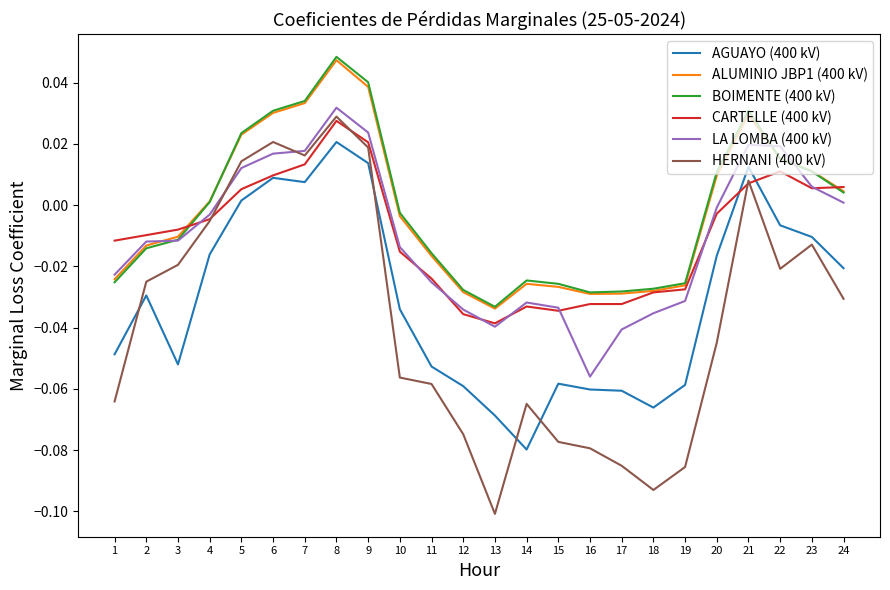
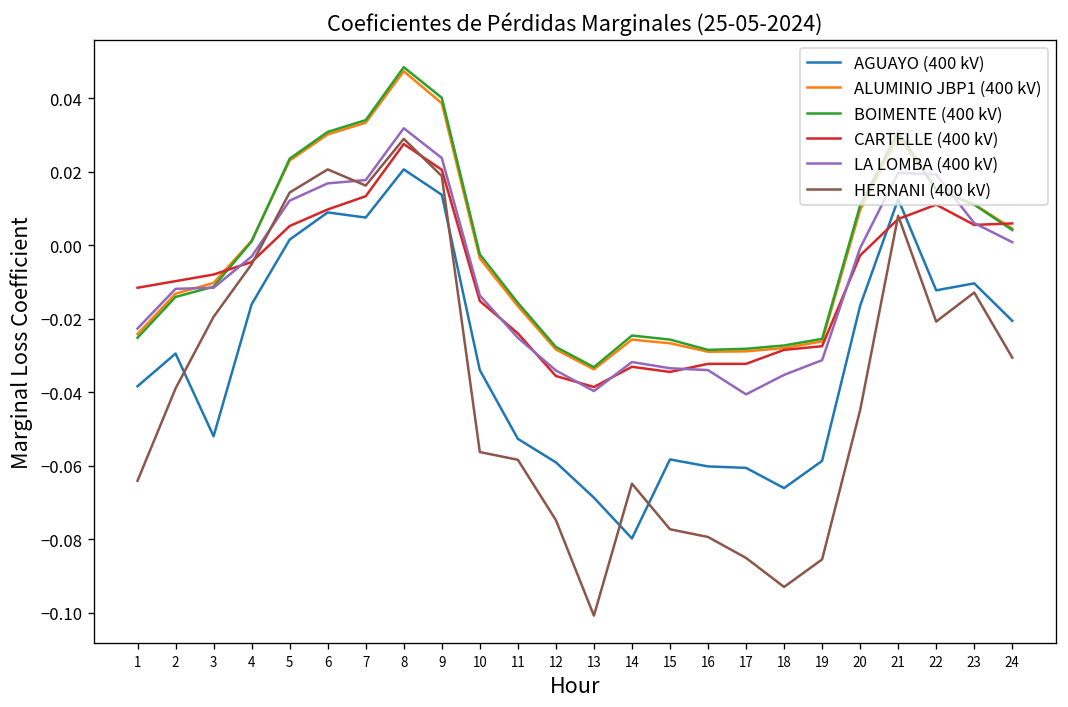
AGUAYO (400 kV), 1: -0.049 -> -0.038
HERNANI (400 kV), 2: -0.025 -> -0.039
LA LOMBA (400 kV), 16: -0.056 -> -0.034
AGUAYO (400 kV), 22: -0.007 -> -0.012
